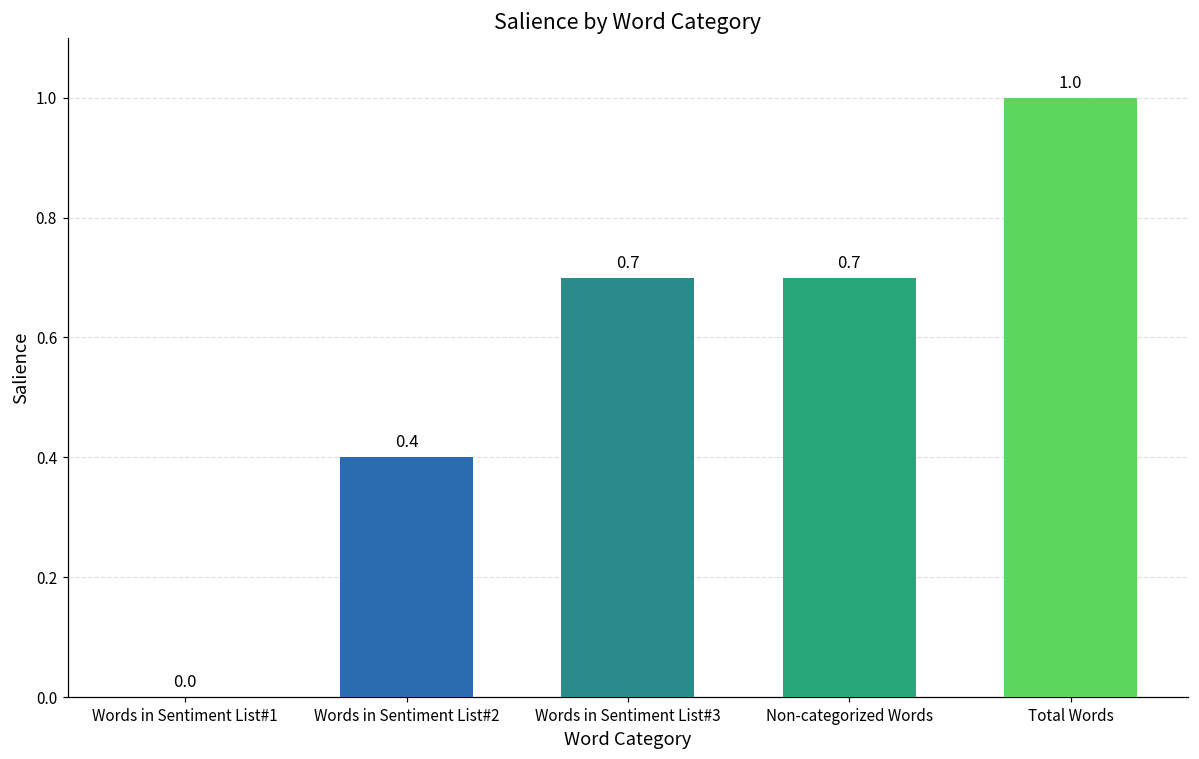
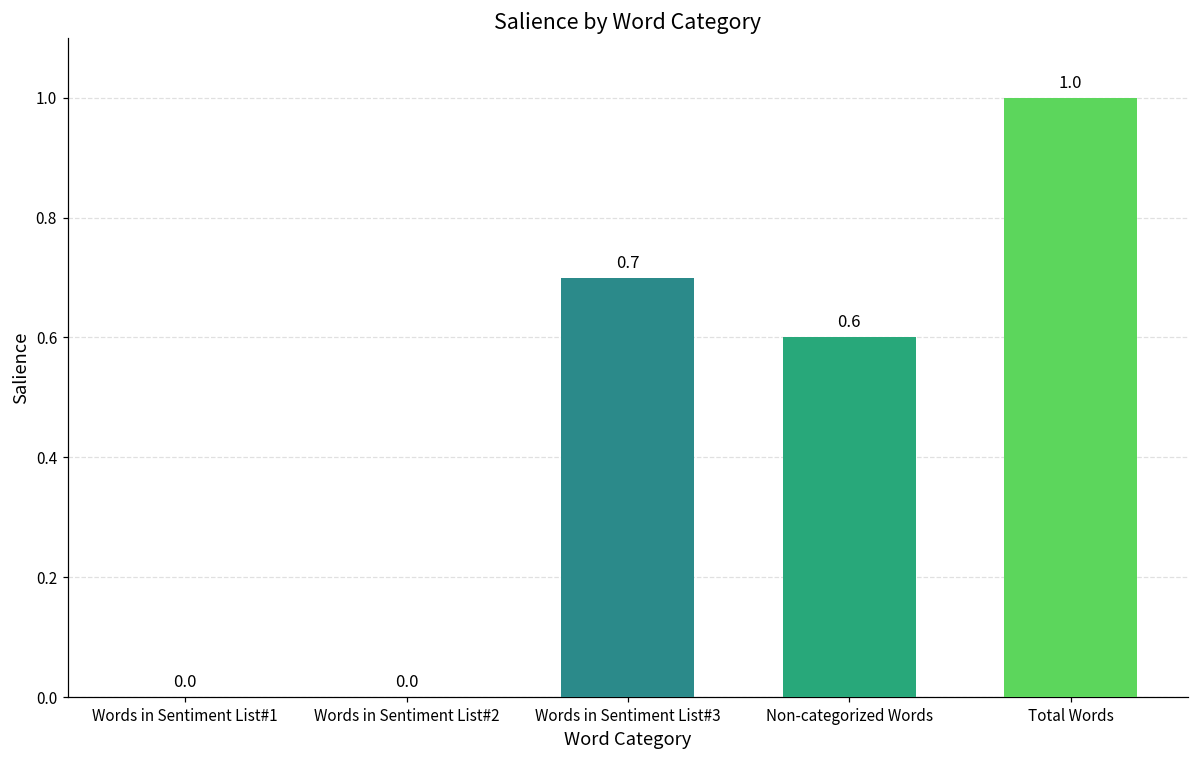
Words in Sentiment List#2: 0.4 -> 0.0
Non-categorized Words: 0.7 -> 0.6
